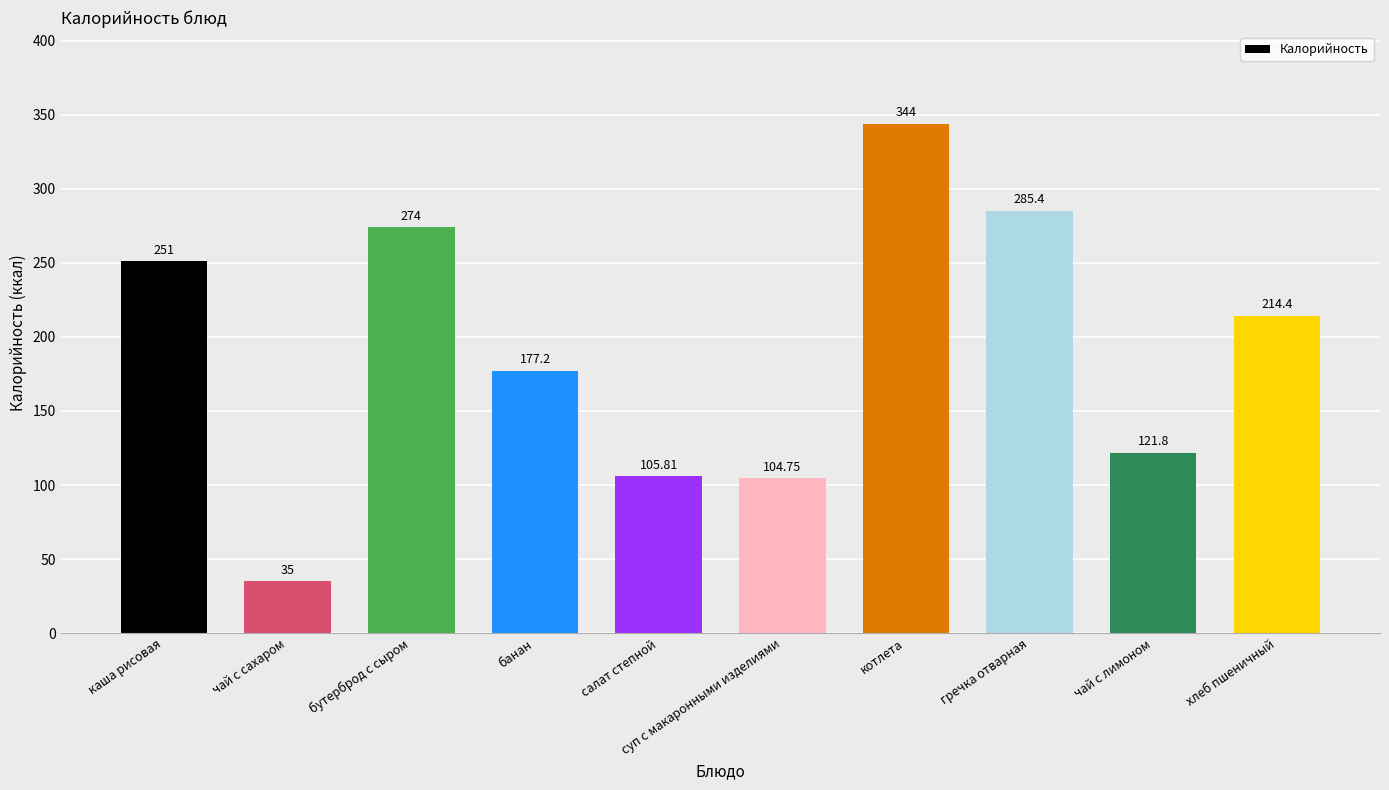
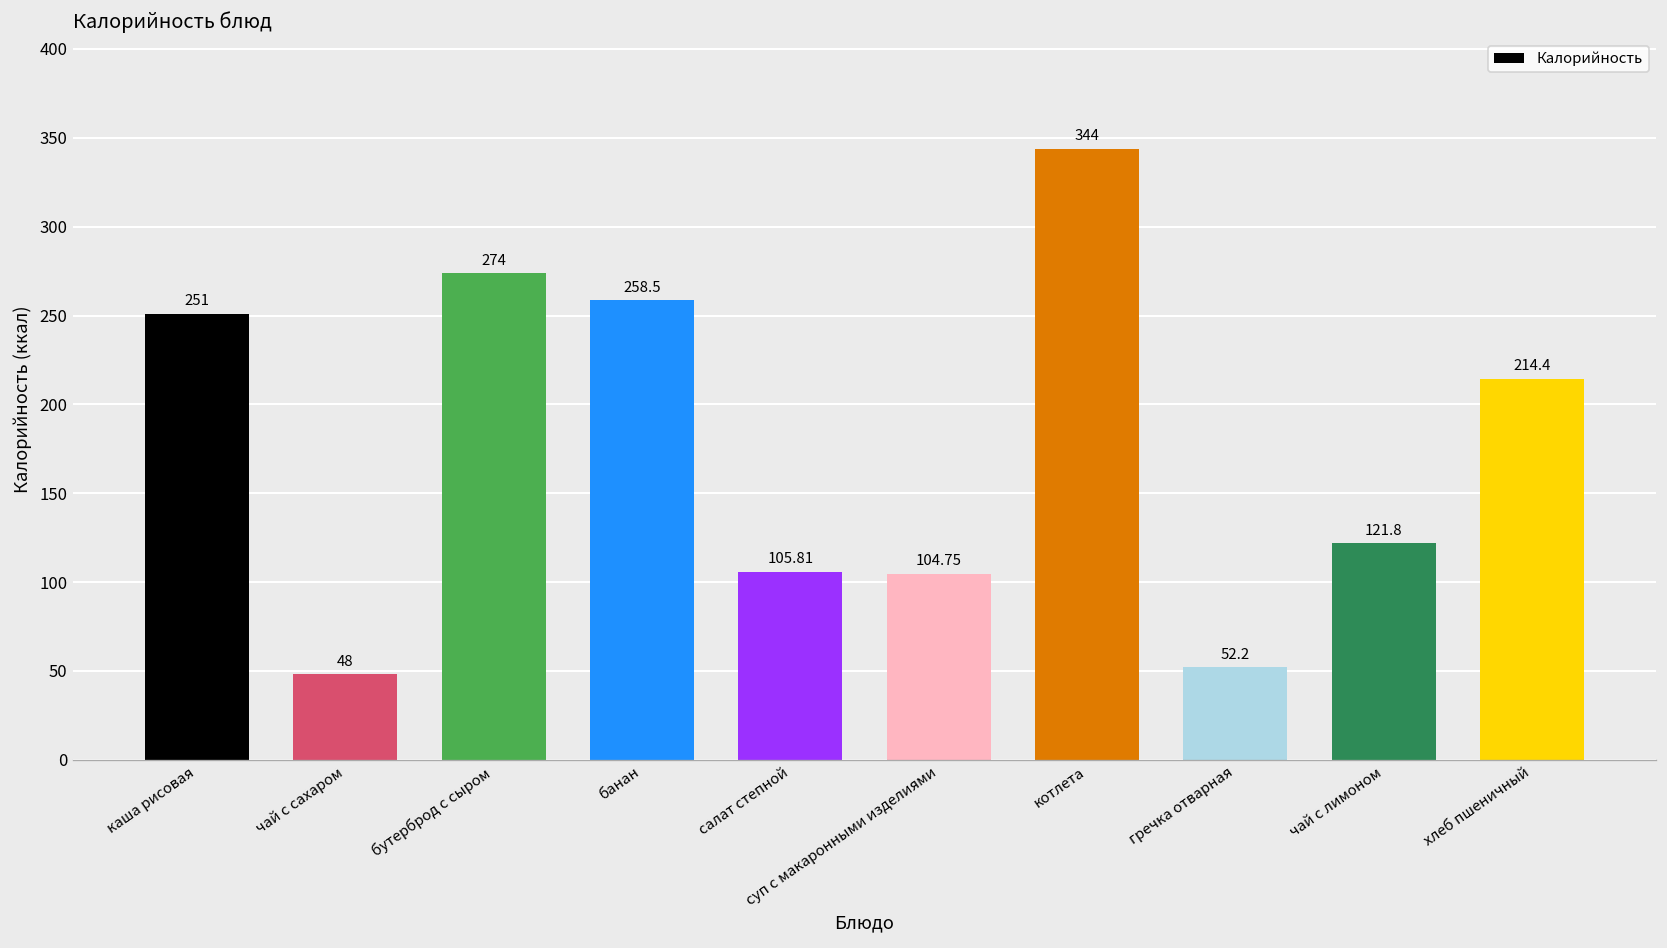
чай с сахаром: 35 -> 48
банан: 177.2 -> 258.5
гречка отварная: 285.4 -> 52.2
